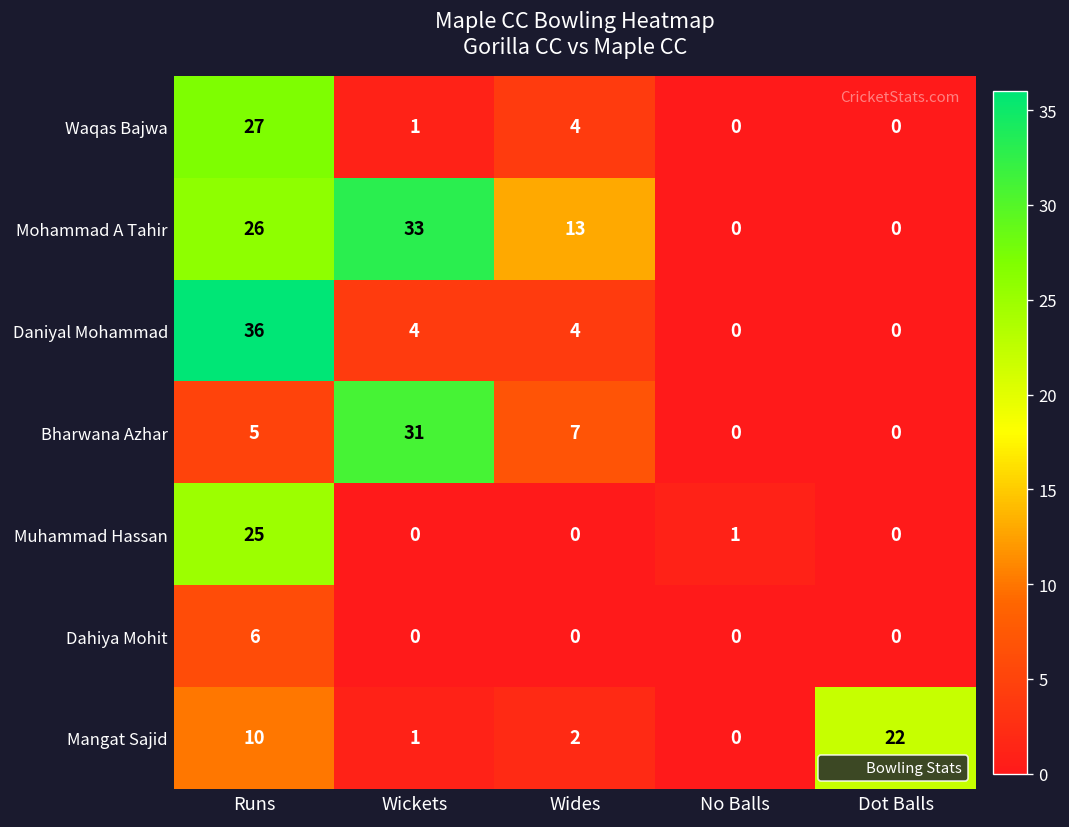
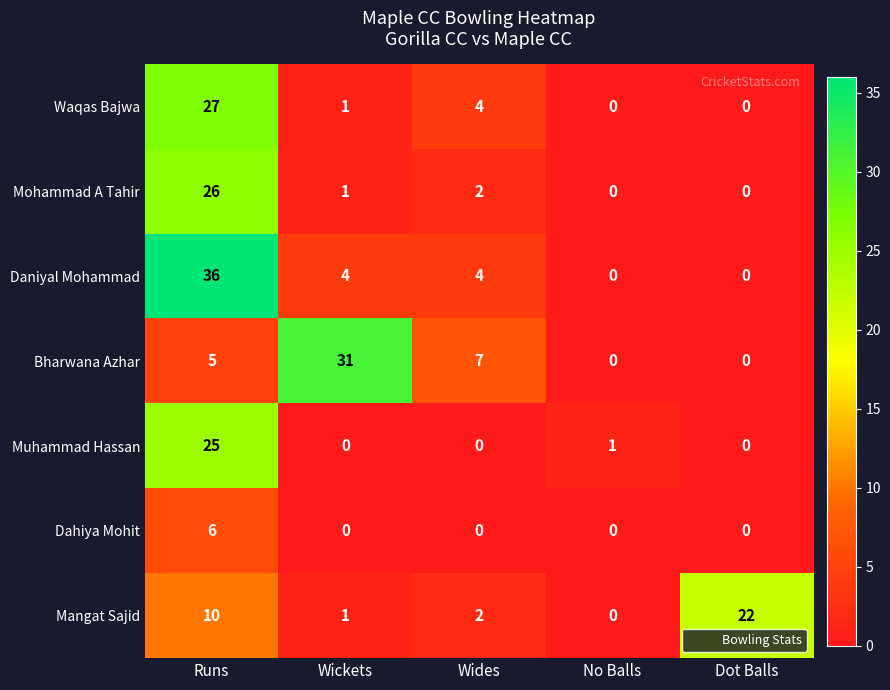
Mohammad A Tahir, Wickets: 33 -> 1
Mohammad A Tahir, Wides: 13 -> 2
